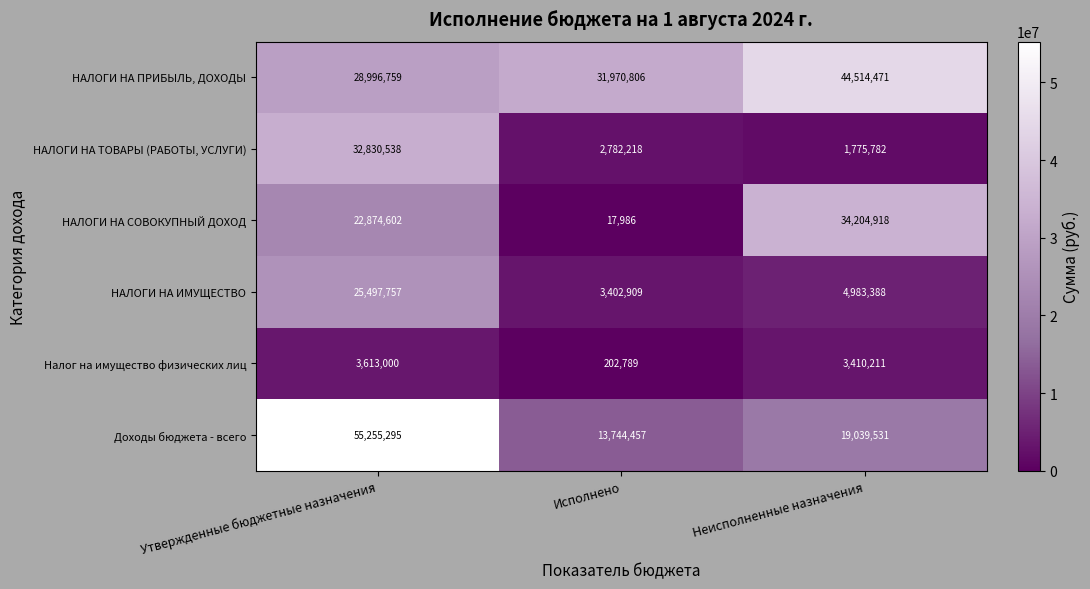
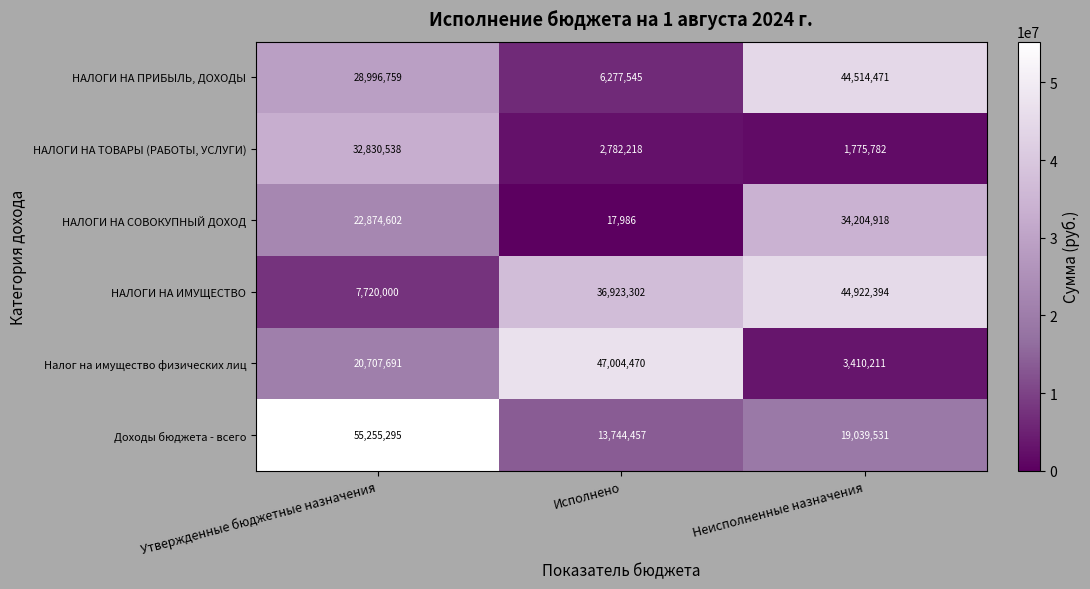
НАЛОГИ НА ПРИБЫЛЬ, ДОХОДЫ, Исполнено: 31,970,806 -> 6,277,545
НАЛОГИ НА ИМУЩЕСТВО, Утвержденные бюджетные назначения: 25,497,757 -> 7,720,000
НАЛОГИ НА ИМУЩЕСТВО, Исполнено: 3,402,909 -> 36,923,302
НАЛОГИ НА ИМУЩЕСТВО, Неисполненные назначения: 4,983,388 -> 44,922,394
Налог на имущество физических лиц, Утвержденные бюджетные назначения: 3,613,000 -> 20,707,691
Налог на имущество физических лиц, Исполнено: 202,789 -> 47,004,470
